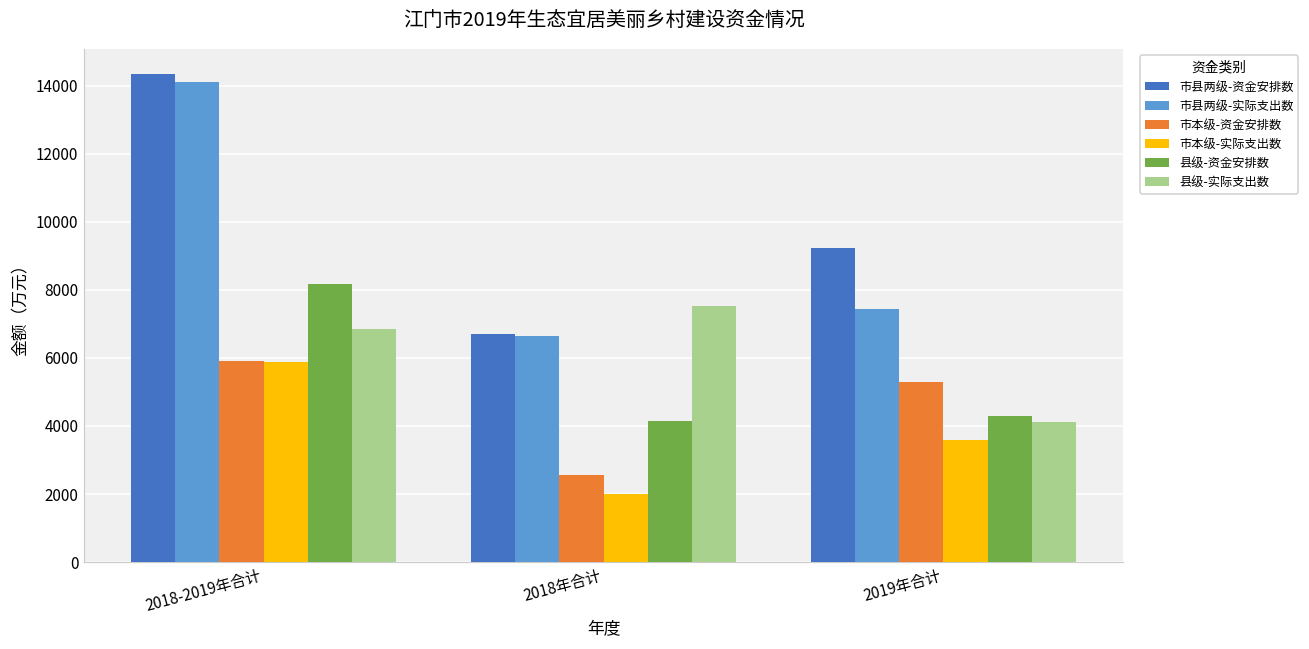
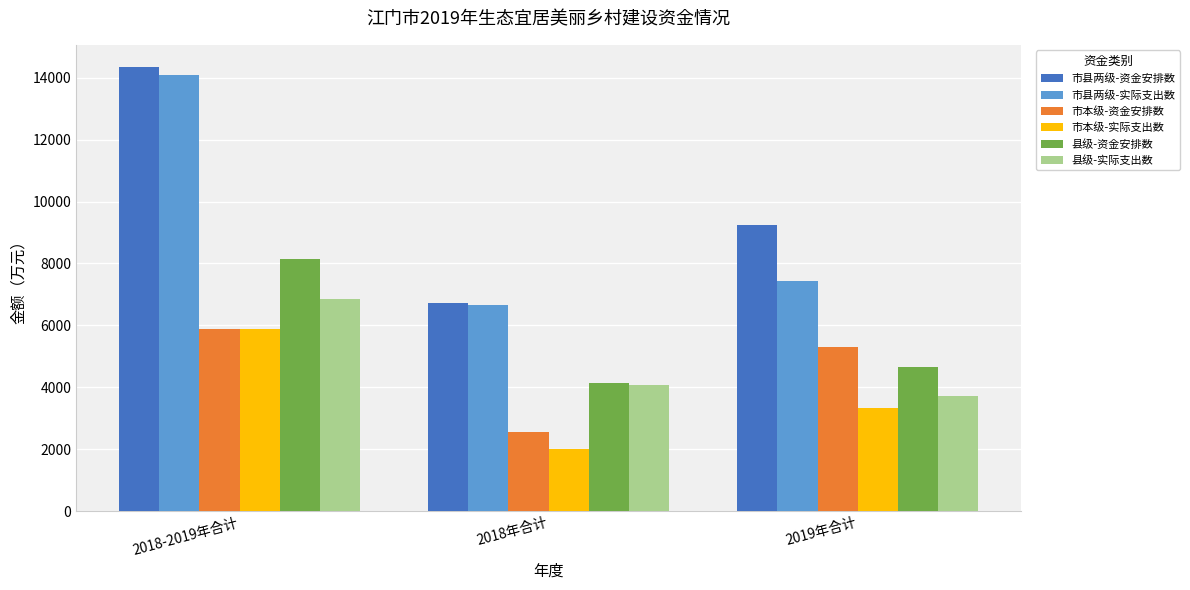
县级-实际支出数, 2018年合计: 7500 -> 4100
市本级-实际支出数, 2019年合计: 3600 -> 3300
县级-资金安排数, 2019年合计: 4300 -> 4600
县级-实际支出数, 2019年合计: 4100 -> 3700
